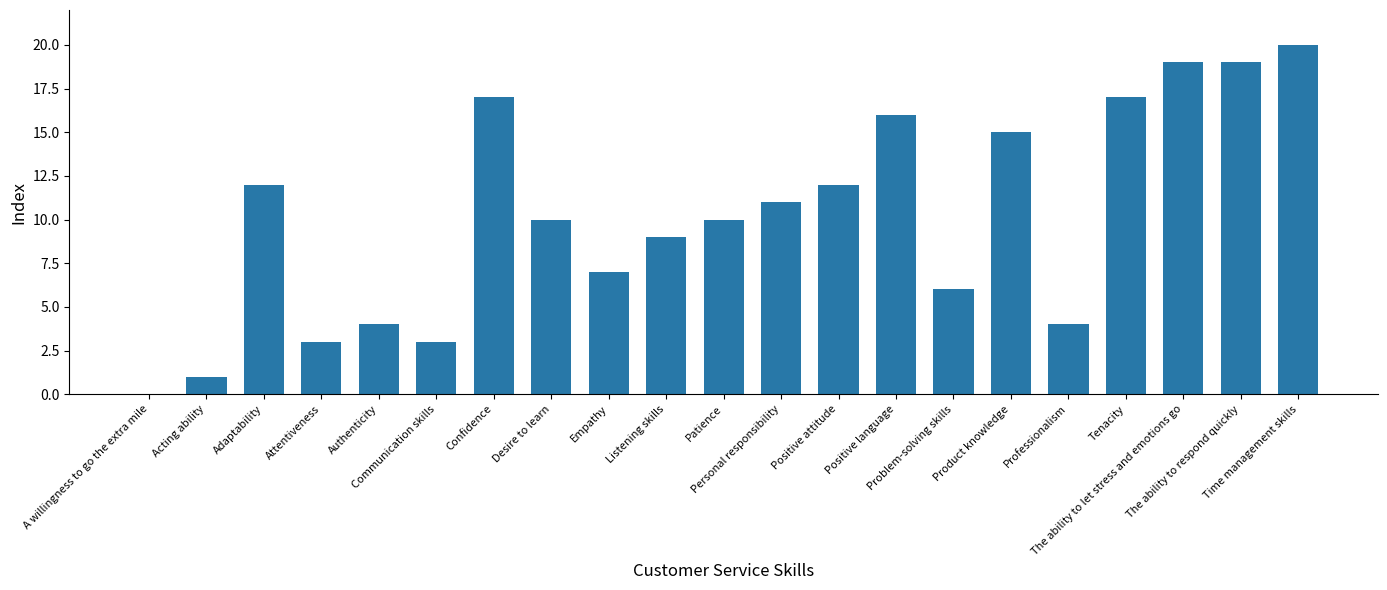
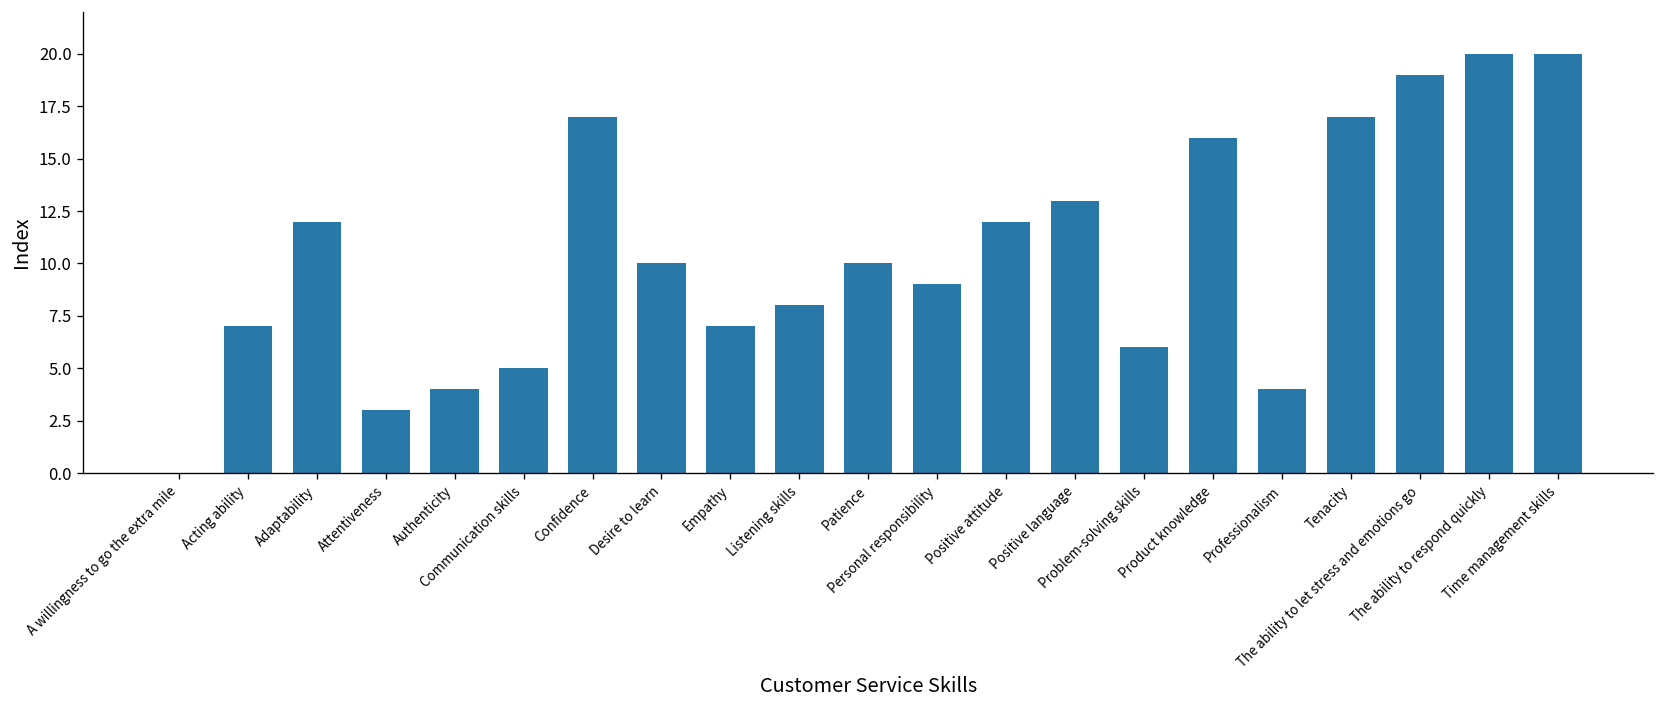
Acting ability: 1 -> 7
Communication skills: 3 -> 5
Listening skills: 9 -> 8
Personal responsibility: 11 -> 9
Positive language: 16 -> 13
Product knowledge: 15 -> 16
The ability to respond quickly: 19 -> 20
